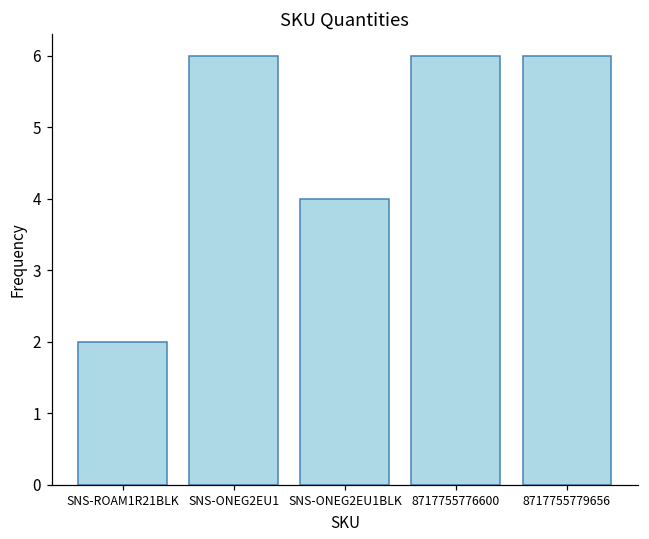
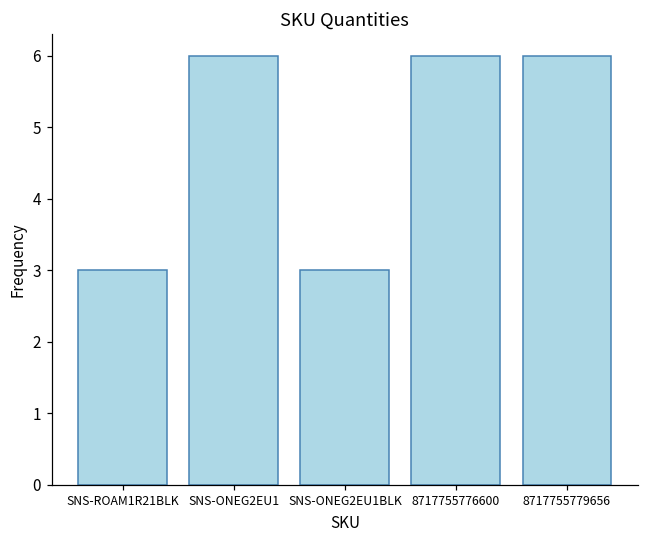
SNS-ROAM1R21BLK: 2 -> 3
SNS-ONEG2EU1BLK: 4 -> 3
